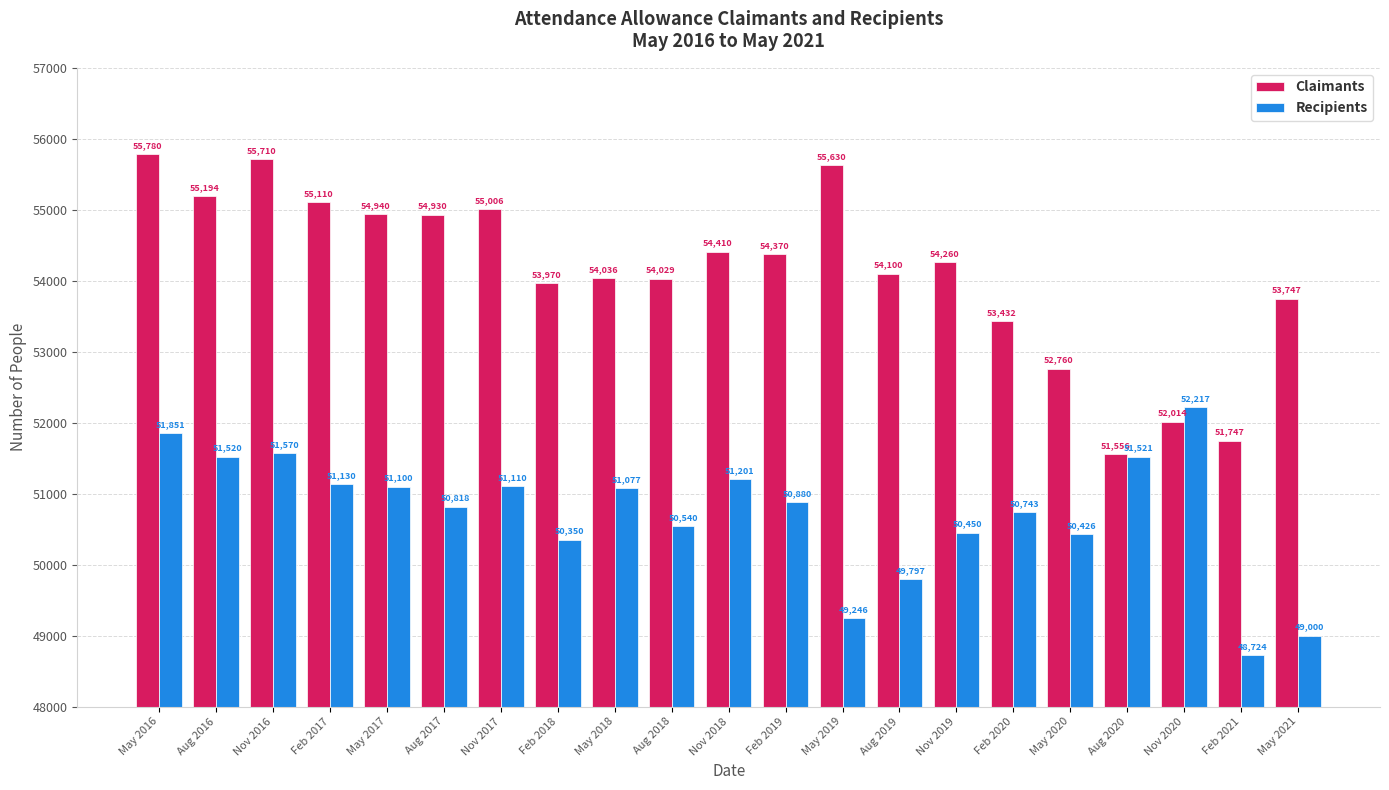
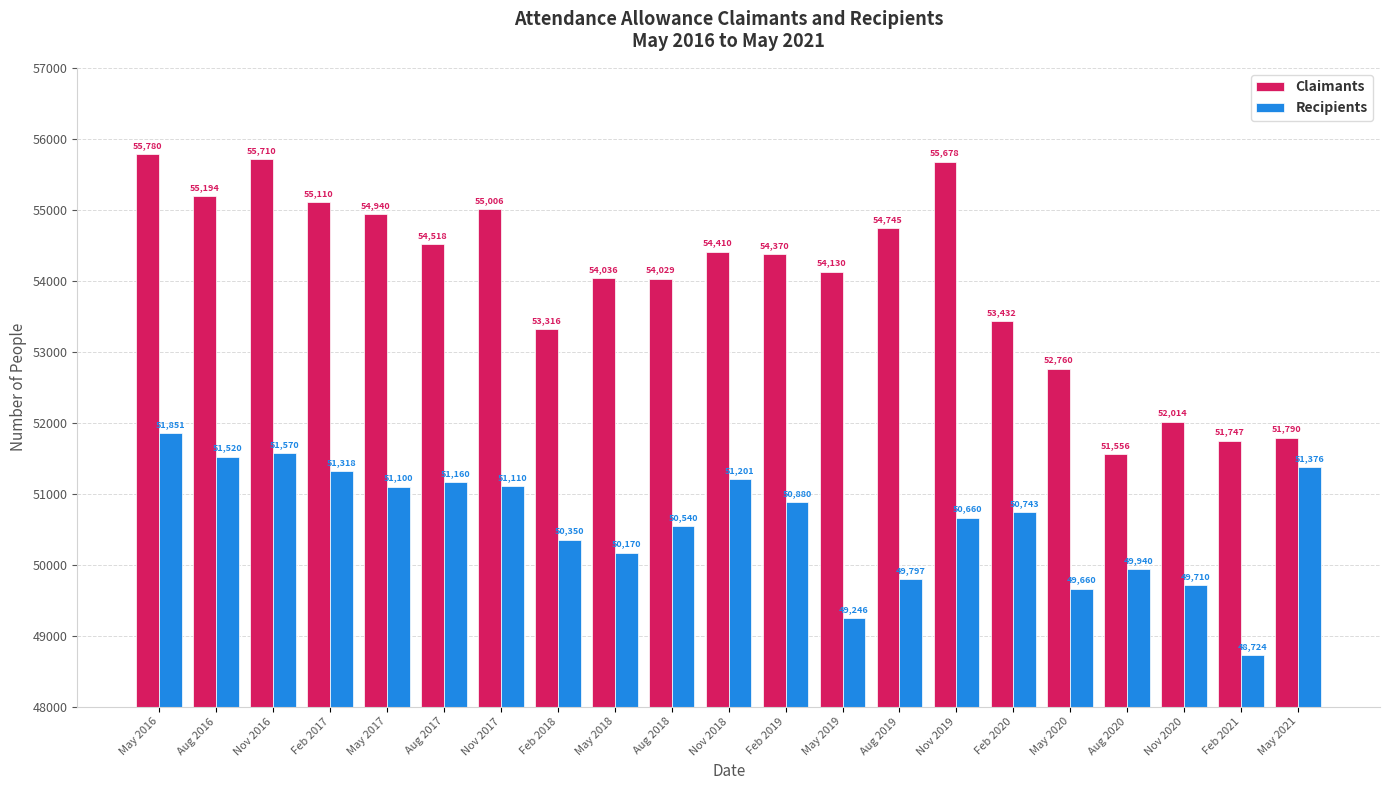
Recipients, Feb 2017: 51,130 -> 51,318
Claimants, Aug 2017: 54,930 -> 54,518
Recipients, Aug 2017: 50,818 -> 51,160
Claimants, Feb 2018: 53,970 -> 53,316
Recipients, May 2018: 51,077 -> 50,170
Claimants, May 2019: 55,630 -> 54,130
Claimants, Aug 2019: 54,100 -> 54,745
Claimants, Nov 2019: 54,260 -> 55,678
Recipients, Nov 2019: 50,450 -> 50,660
Recipients, May 2020: 50,426 -> 49,660
Recipients, Aug 2020: 51,521 -> 49,940
Recipients, Nov 2020: 52,217 -> 49,710
Claimants, May 2021: 53,747 -> 51,790
Recipients, May 2021: 49,000 -> 51,376
